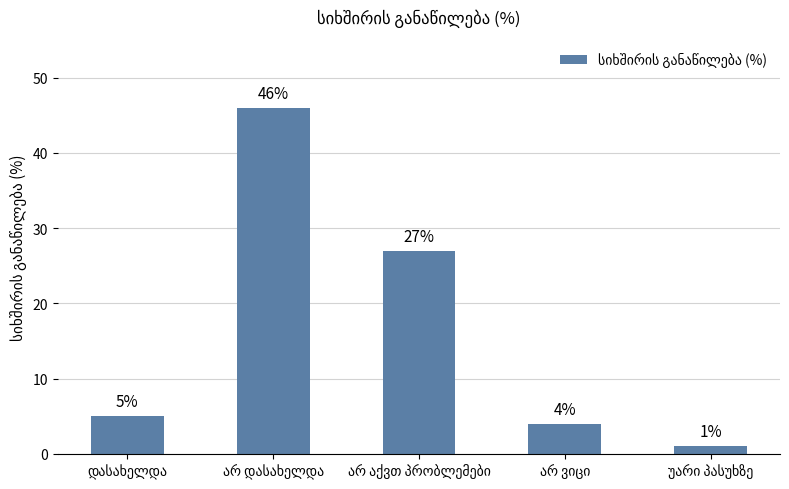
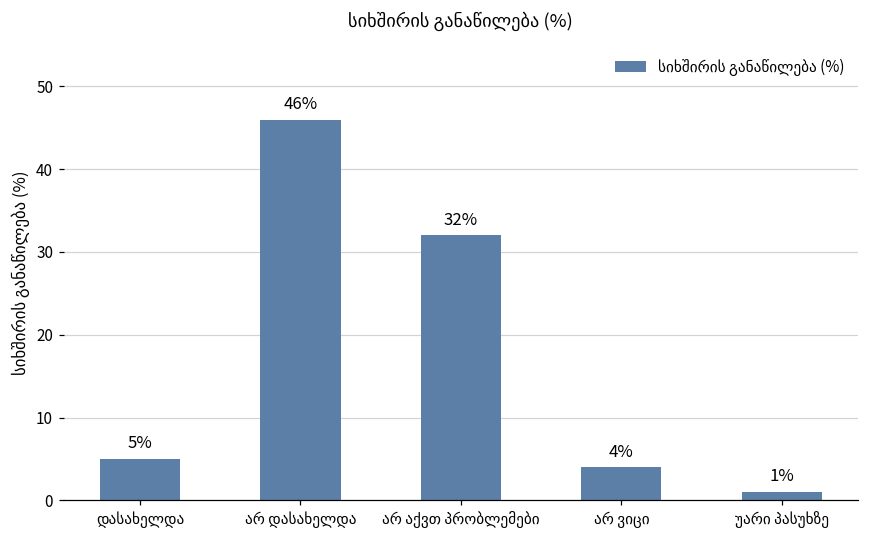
არ აქვთ პრობლემები: 27% -> 32%
